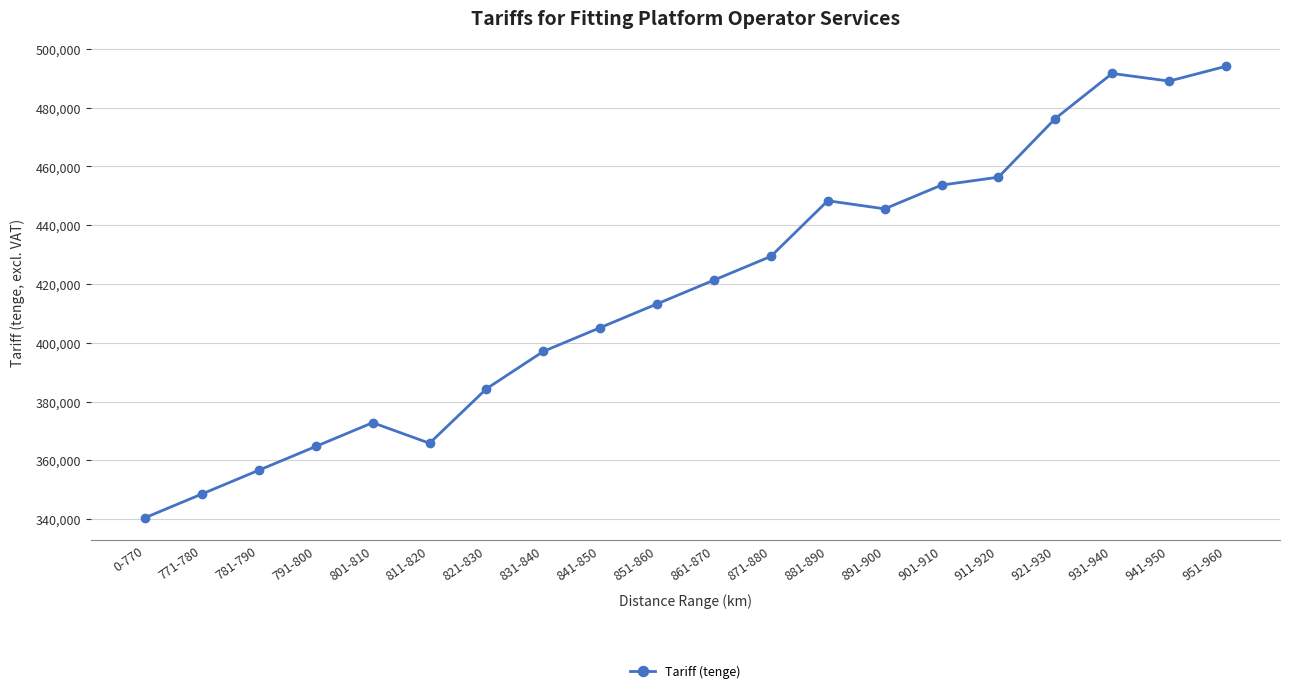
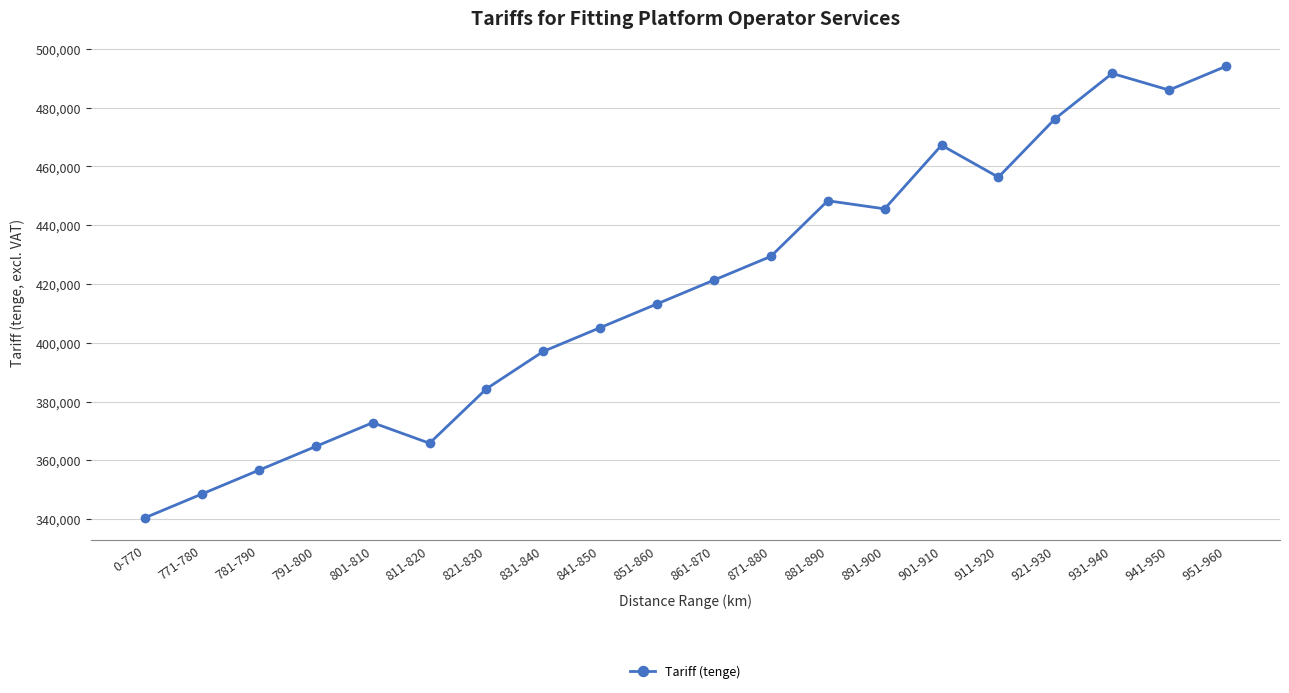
901-910: 454,000 -> 467,000
941-950: 489,000 -> 486,000
